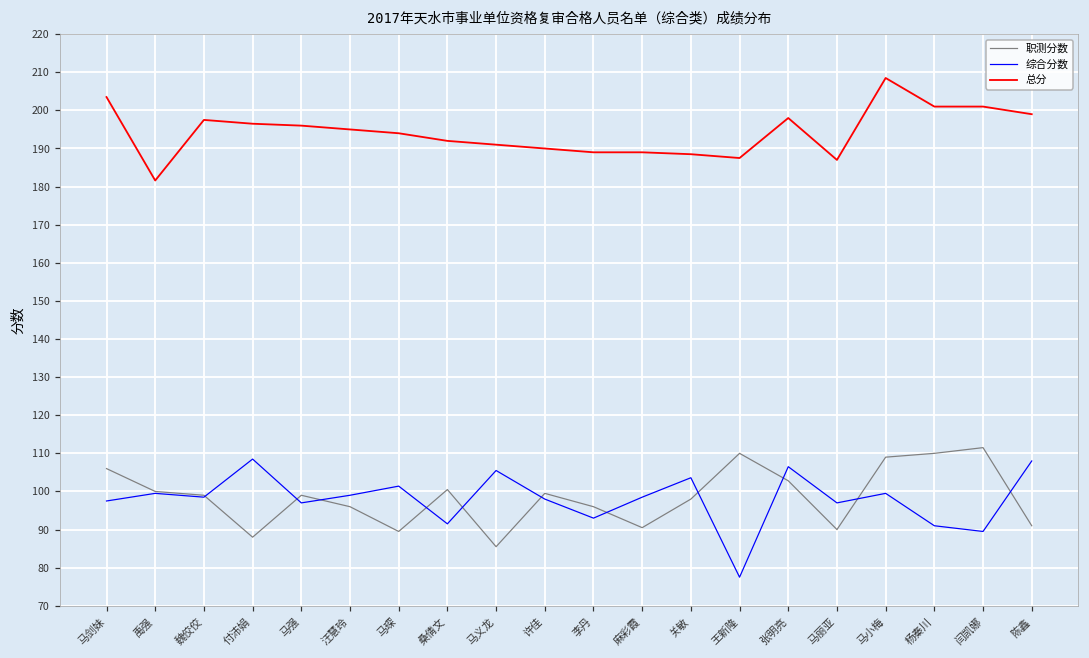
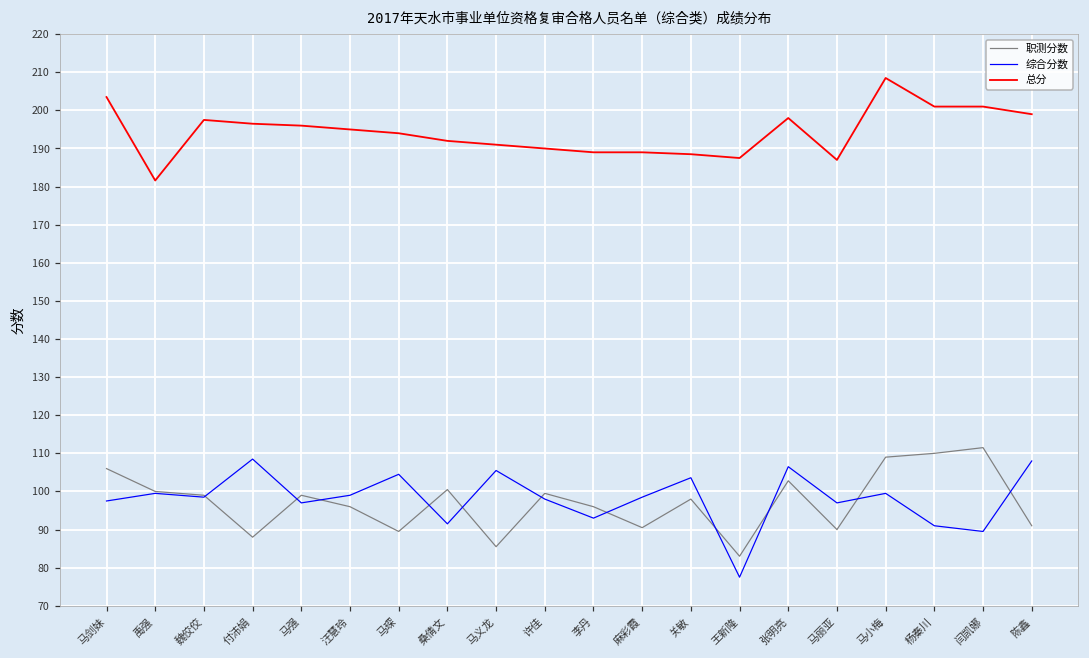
综合分数, 马琛: 101 -> 105
职测分数, 王新隆: 110 -> 83
